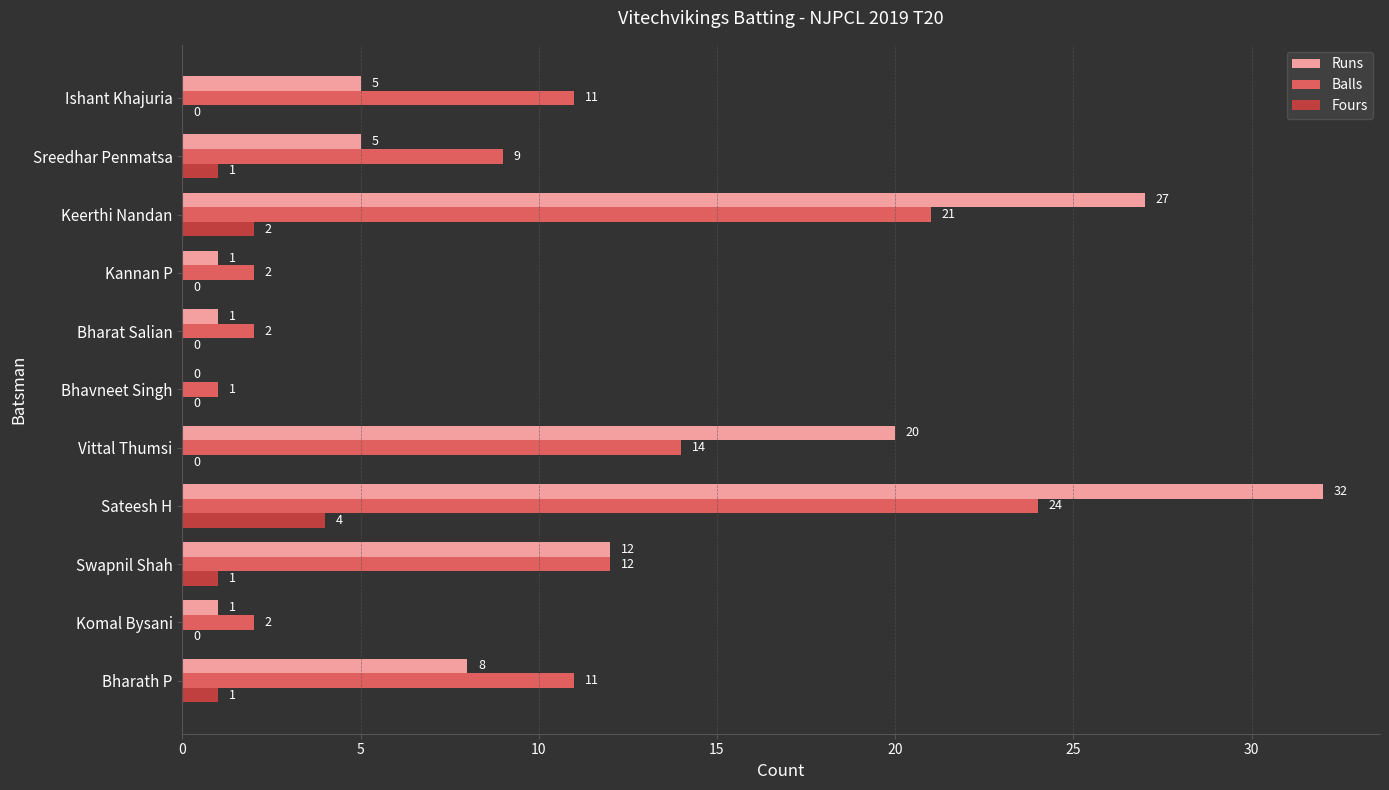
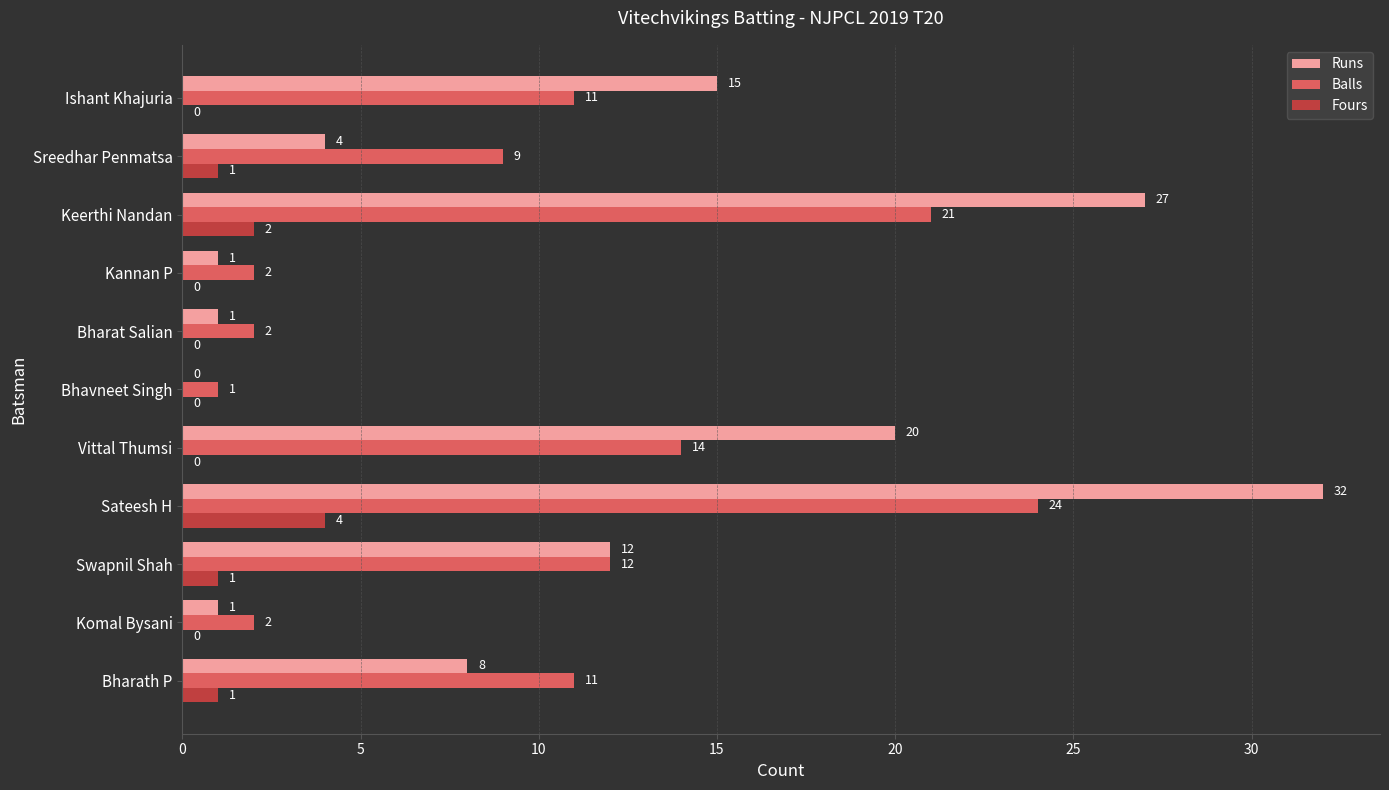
Runs, Ishant Khajuria: 5 -> 15
Runs, Sreedhar Penmatsa: 5 -> 4
